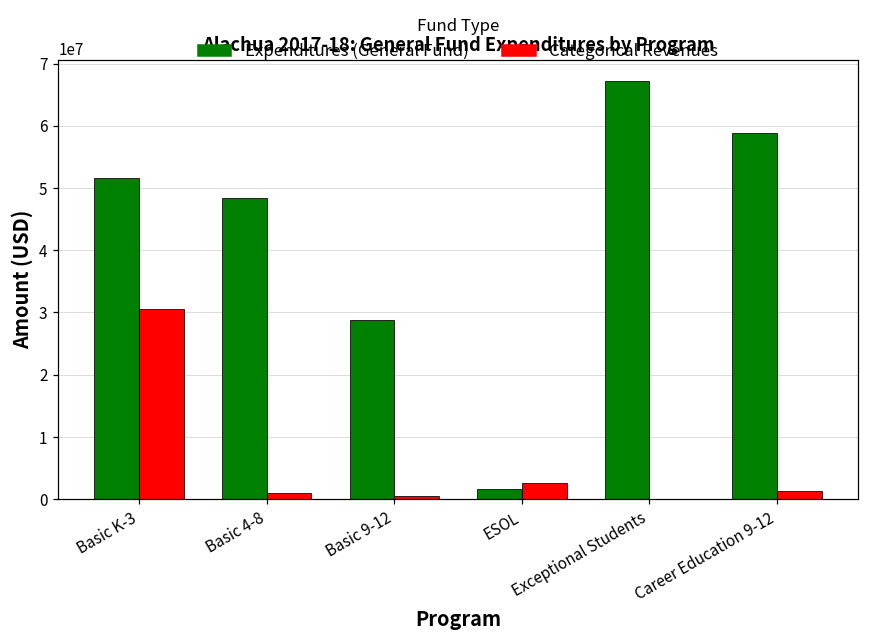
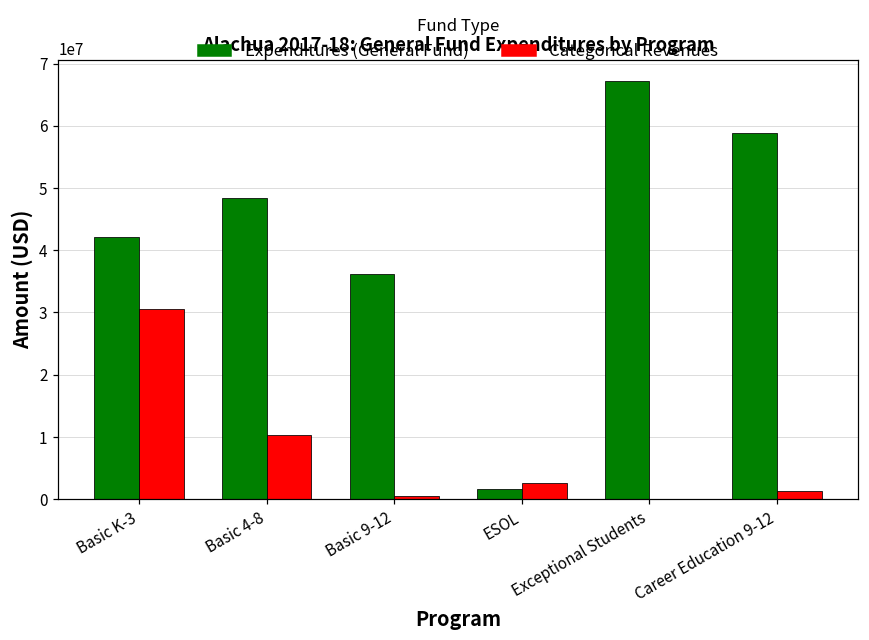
Expenditures (General Fund), Basic K-3: 52000000 -> 42000000
Categorical Revenues, Basic 4-8: 1000000 -> 10000000
Expenditures (General Fund), Basic 9-12: 29000000 -> 36000000
